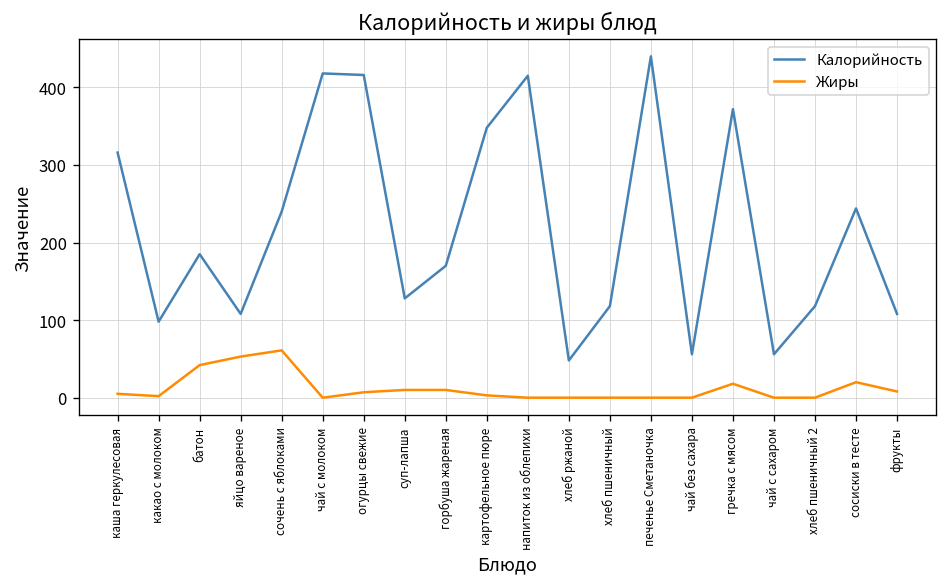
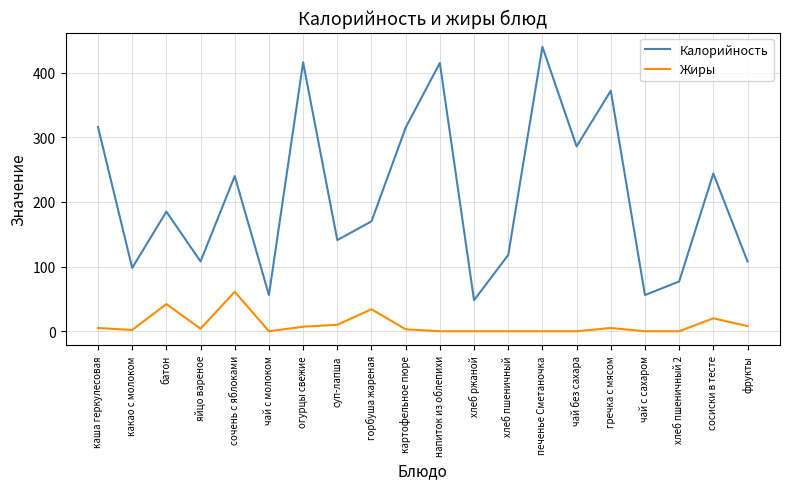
Жиры, яйцо вареное: 50 -> 0
Калорийность, чай с молоком: 420 -> 60
Калорийность, суп-лапша: 130 -> 140
Жиры, горбуша жареная: 10 -> 30
Калорийность, картофельное пюре: 350 -> 320
Калорийность, чай без сахара: 60 -> 290
Жиры, гречка с мясом: 20 -> 10
Калорийность, хлеб пшеничный 2: 120 -> 80
